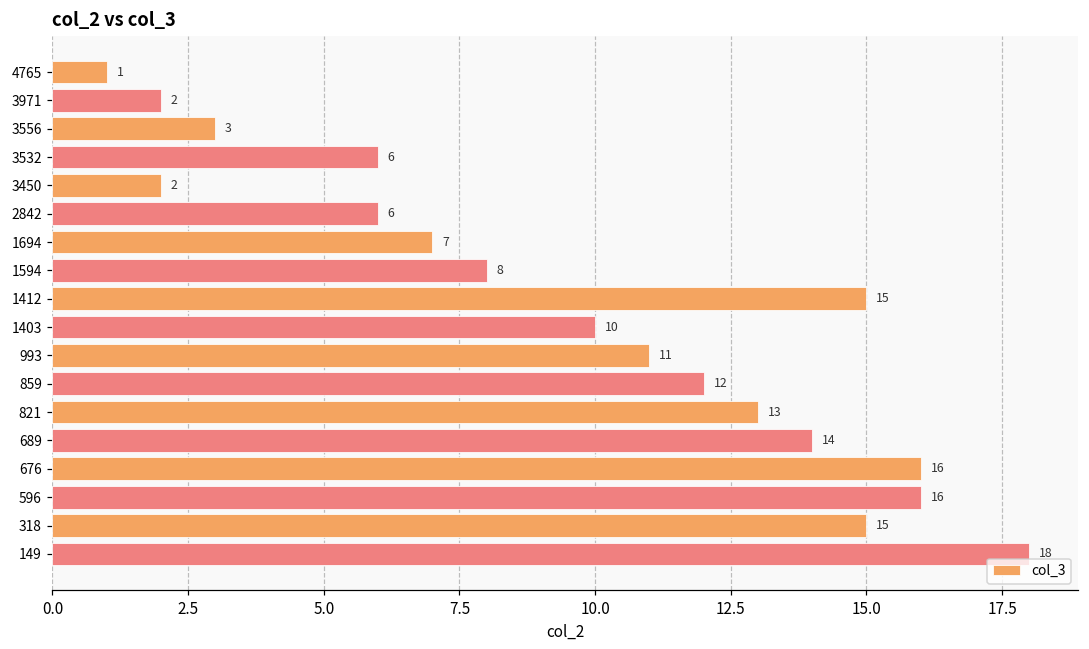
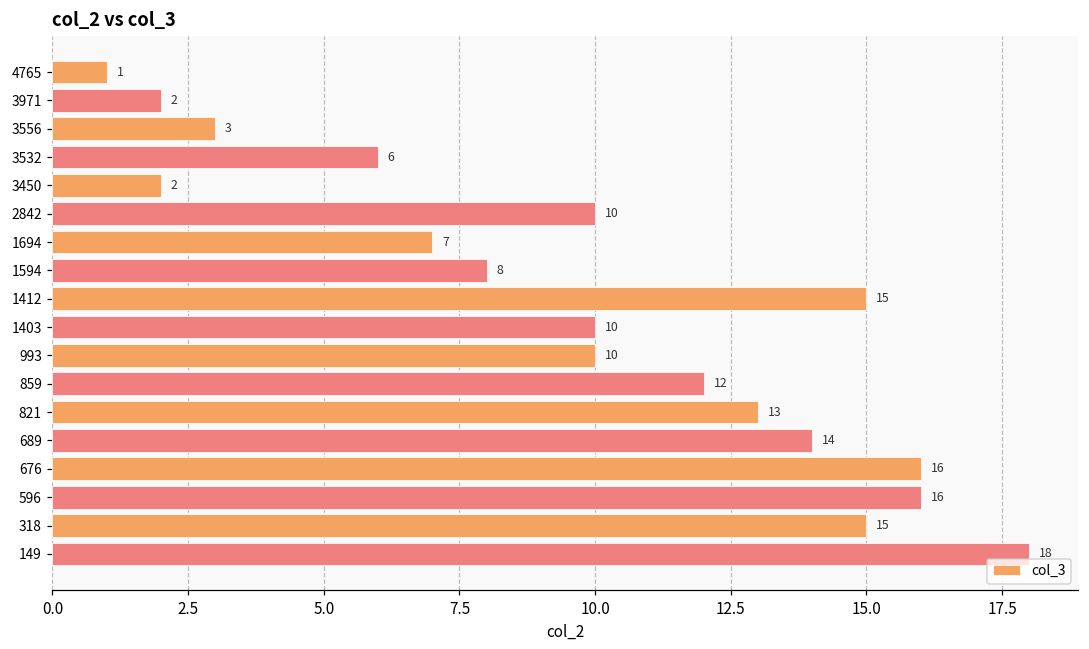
2842: 6 -> 10
993: 11 -> 10
